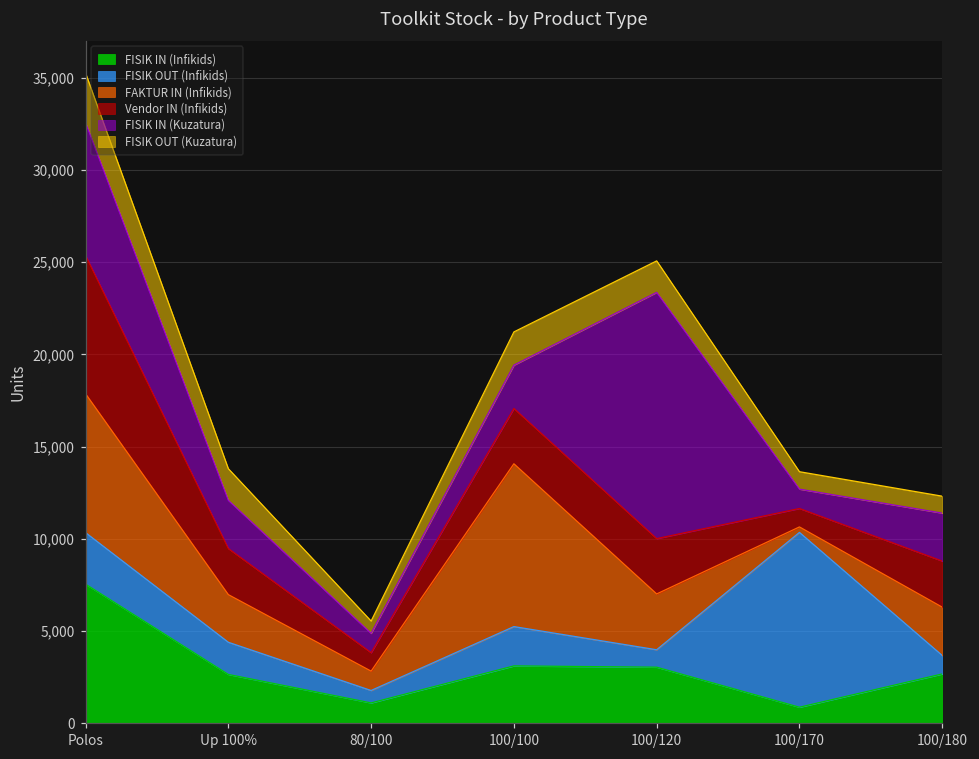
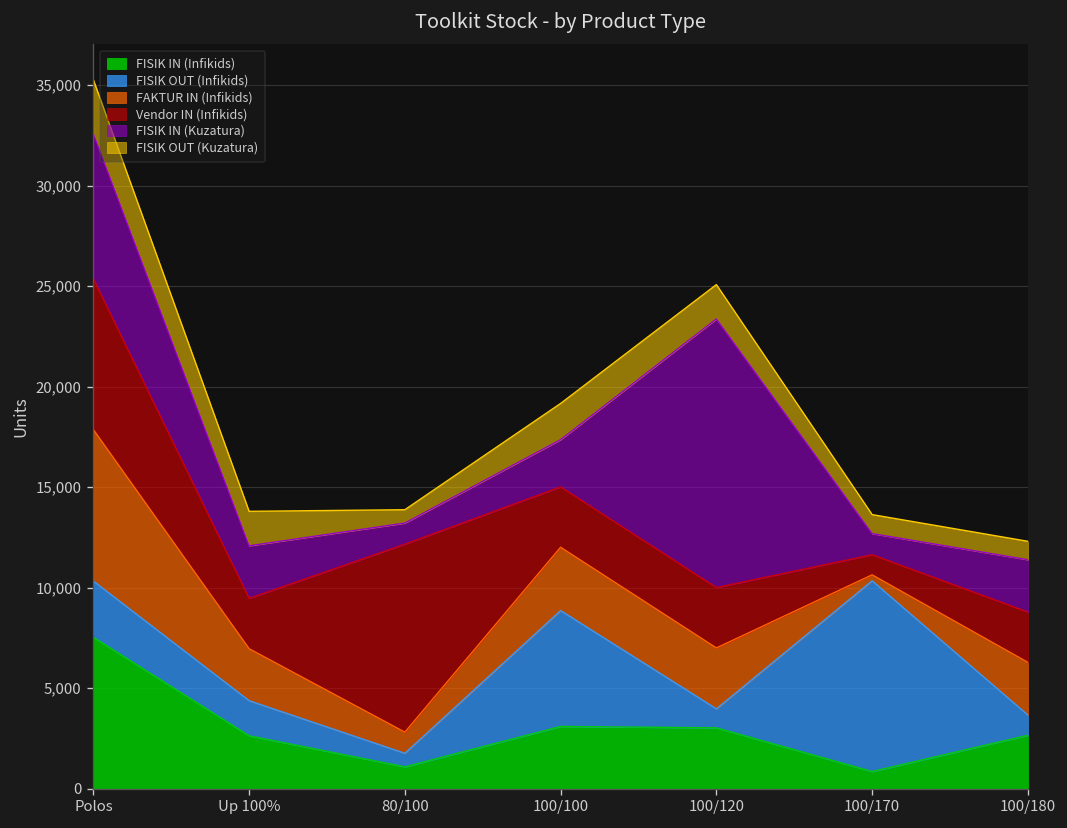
Vendor IN (Infikids), 80/100: 1,000 -> 9,300
FISIK OUT (Infikids), 100/100: 2,100 -> 5,800
FAKTUR IN (Infikids), 100/100: 8,800 -> 3,100
